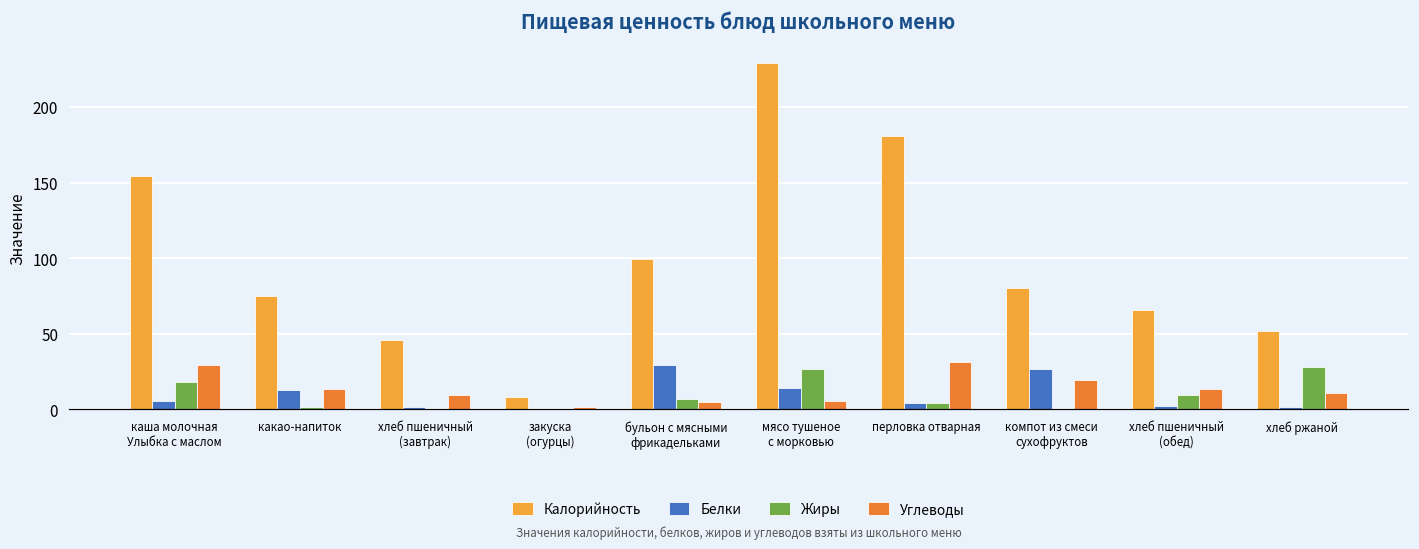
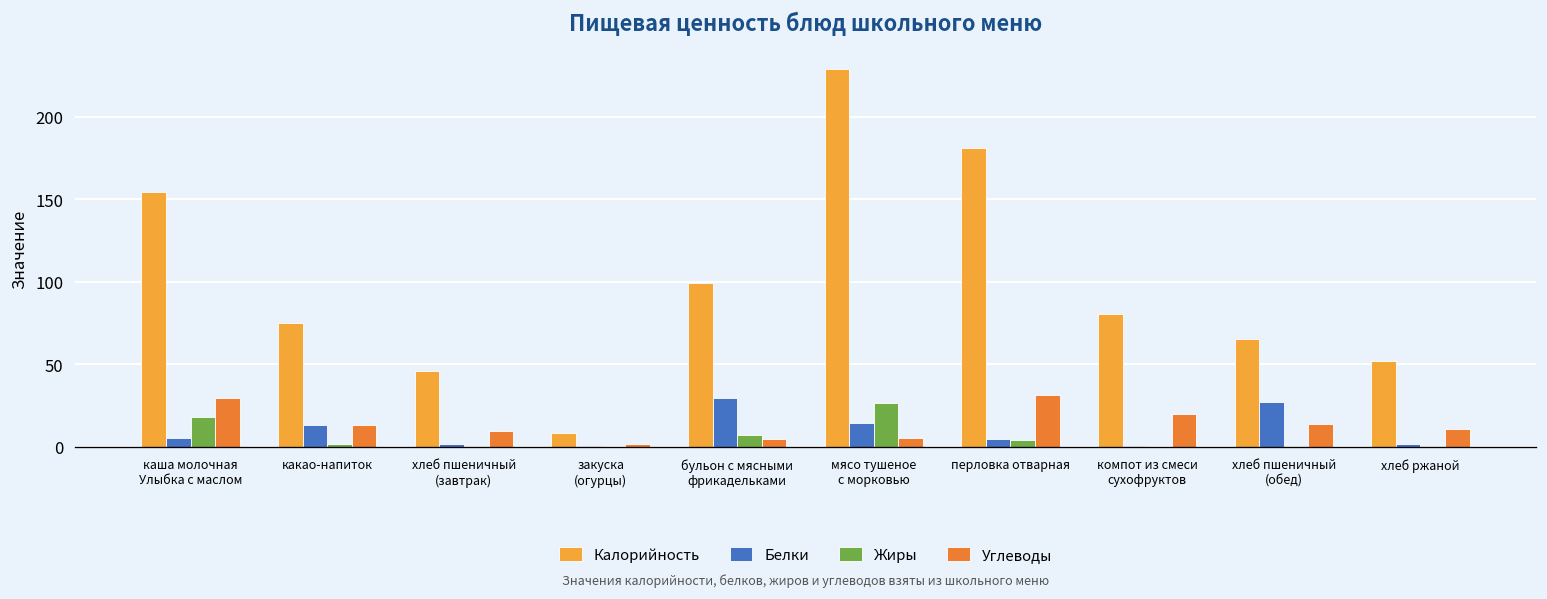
Белки, компот из смеси сухофруктов: 27 -> 1
Белки, хлеб пшеничный (обед): 2 -> 27
Жиры, хлеб пшеничный (обед): 10 -> 0
Жиры, хлеб ржаной: 28 -> 0
